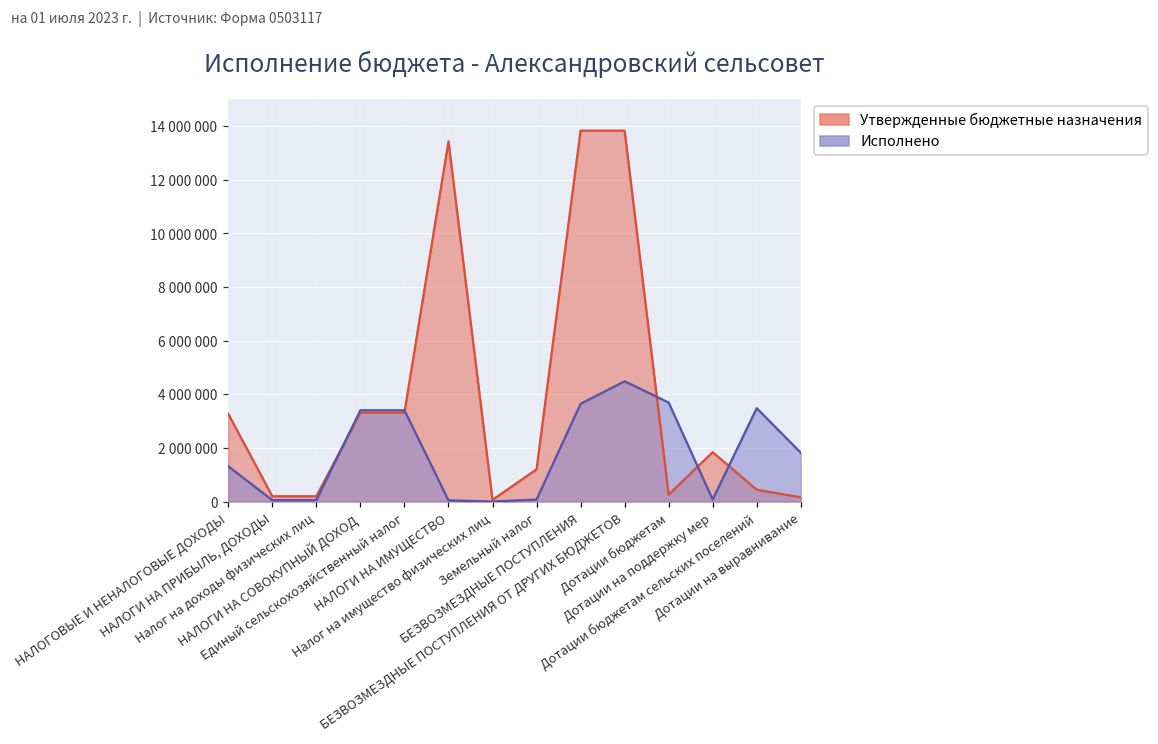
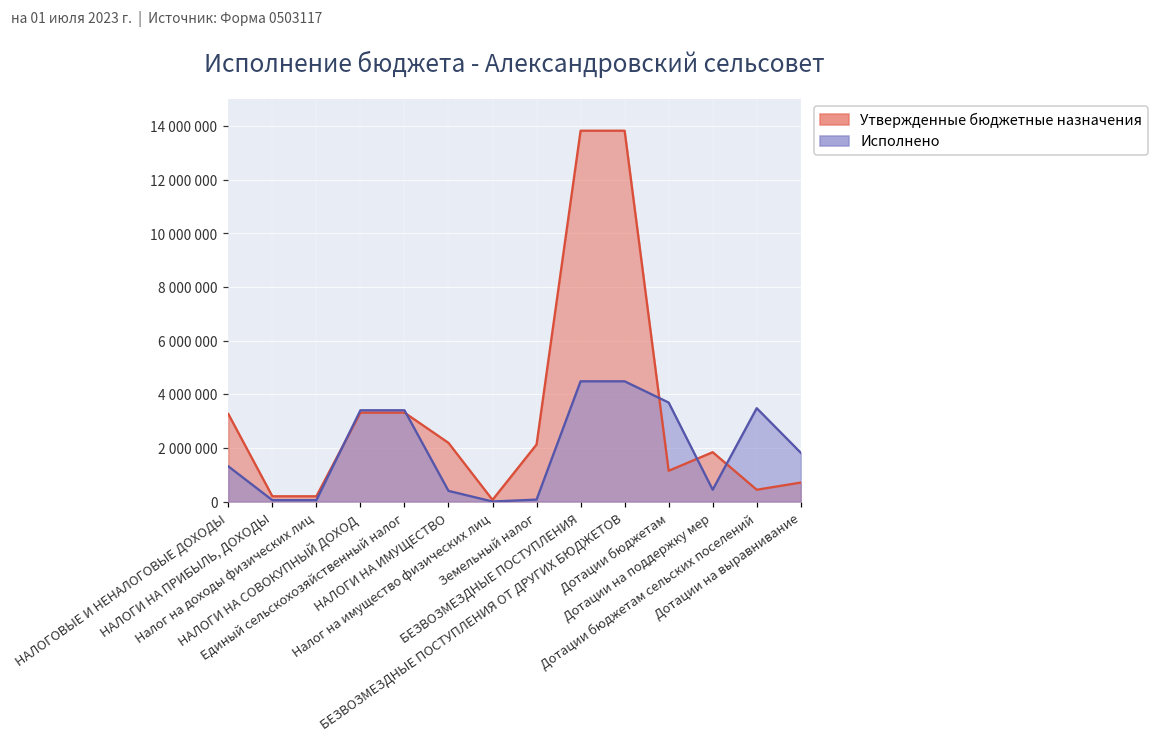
Утвержденные бюджетные назначения, НАЛОГИ НА ИМУЩЕСТВО: 13400000 -> 2200000
Исполнено, НАЛОГИ НА ИМУЩЕСТВО: 0 -> 400000
Утвержденные бюджетные назначения, Земельный налог: 1200000 -> 2100000
Исполнено, БЕЗВОЗМЕЗДНЫЕ ПОСТУПЛЕНИЯ: 3600000 -> 4500000
Утвержденные бюджетные назначения, Дотации бюджетам: 300000 -> 1100000
Исполнено, Дотации на поддержку мер: 100000 -> 400000
Утвержденные бюджетные назначения, Дотации на выравнивание: 200000 -> 700000
